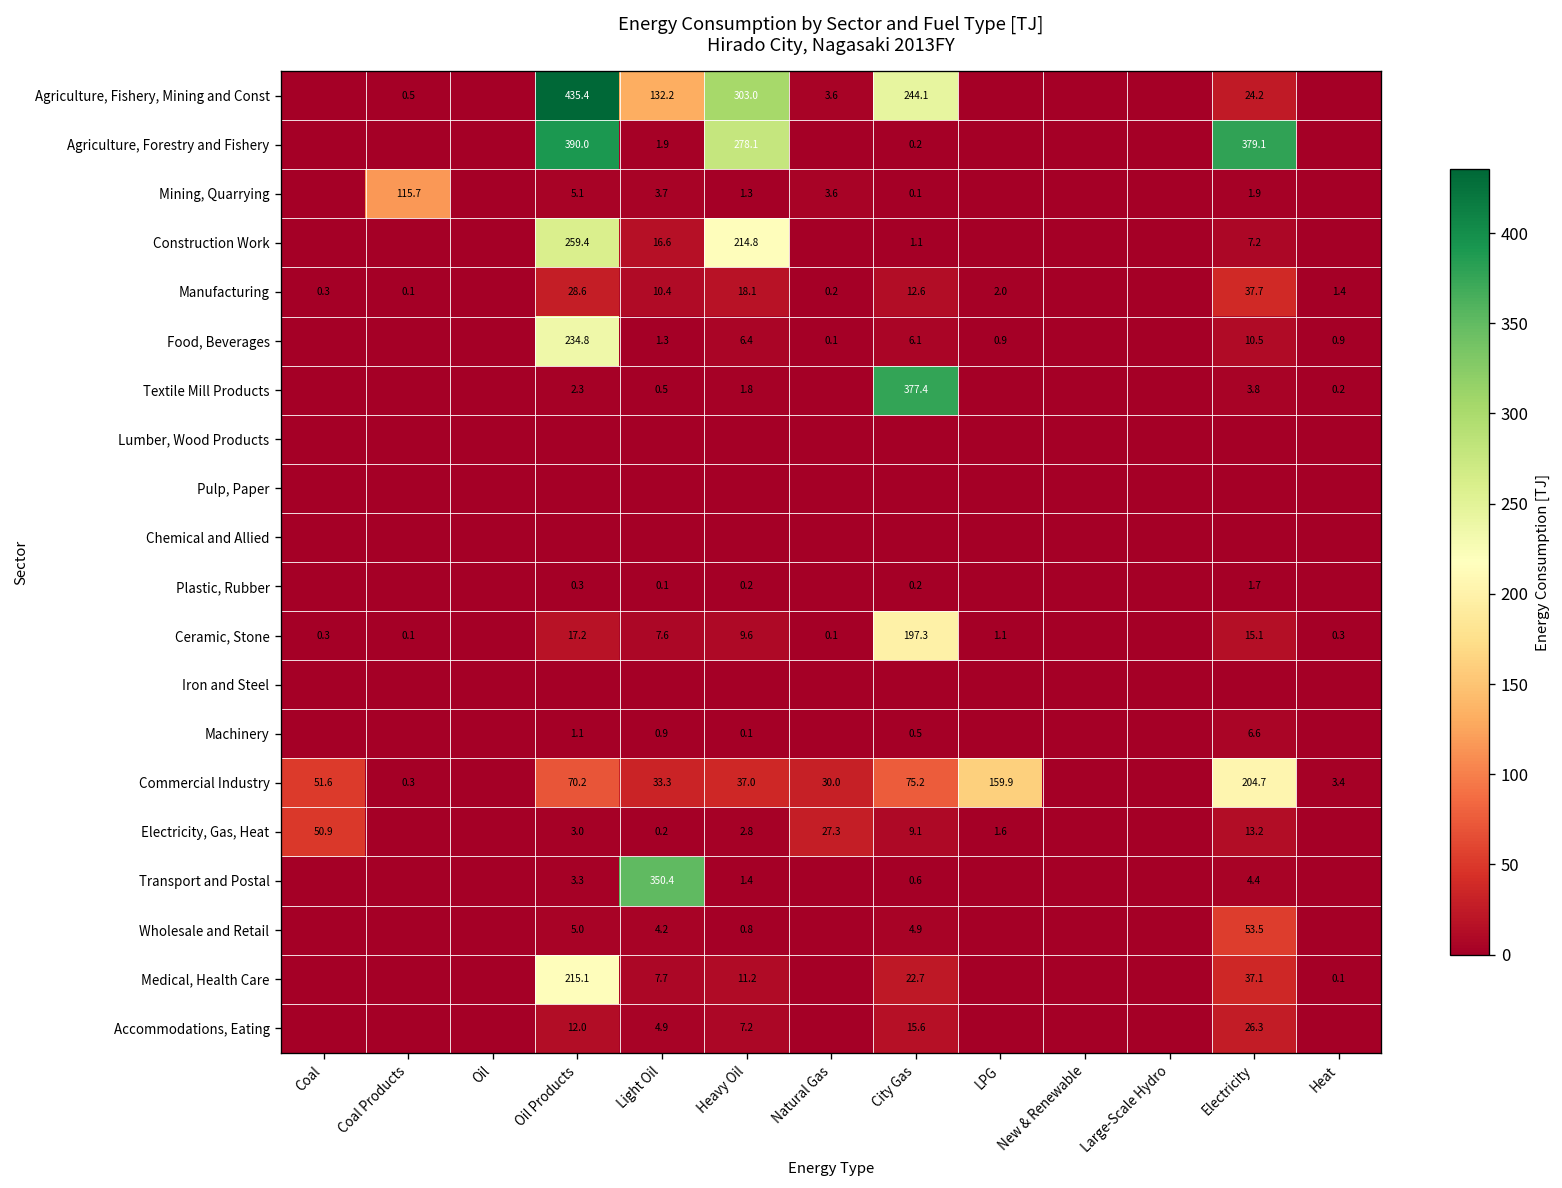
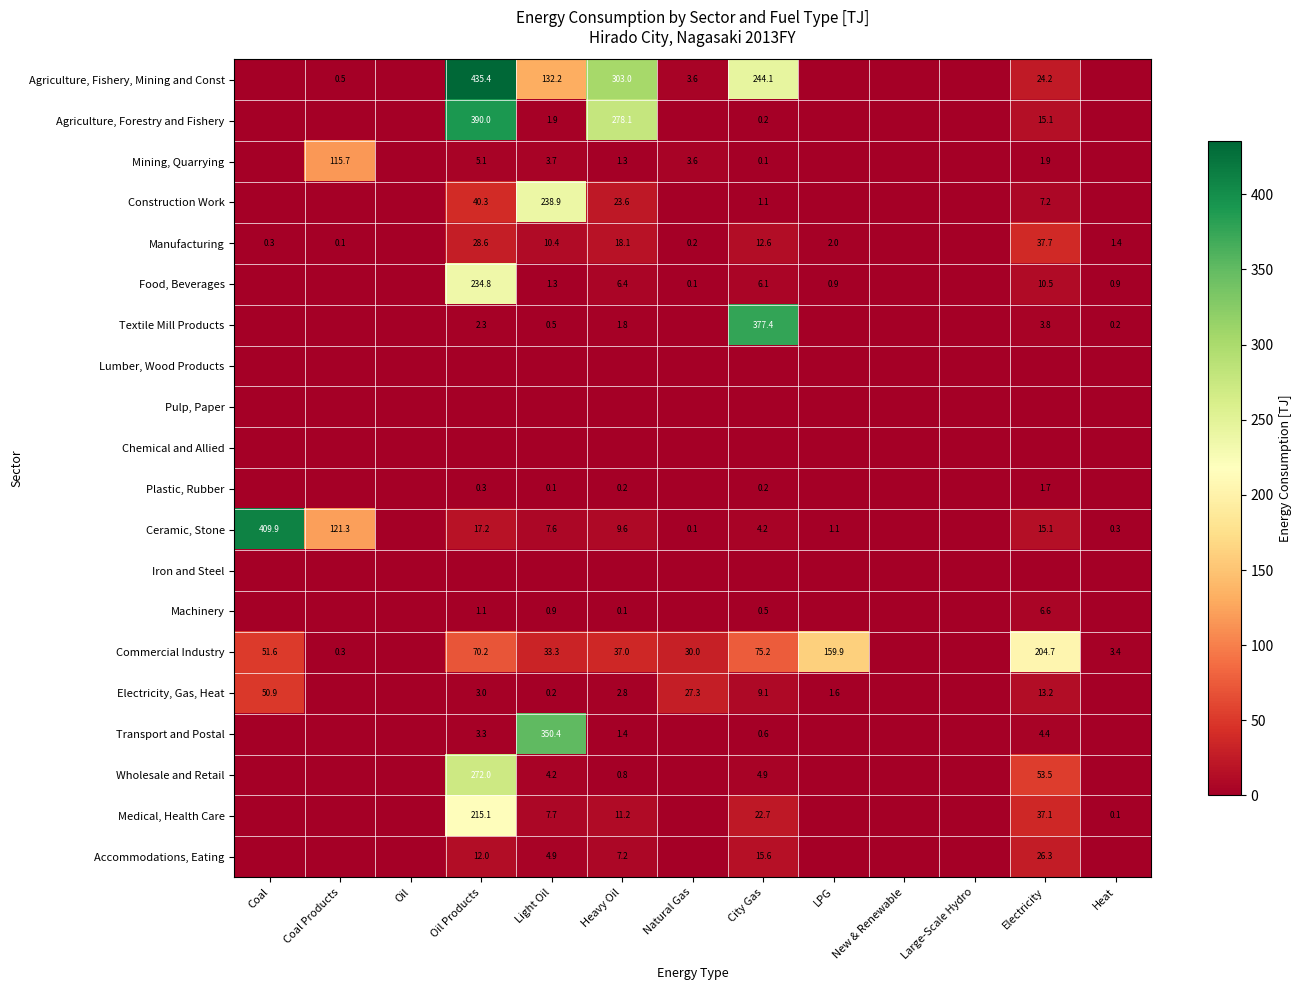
Agriculture, Forestry and Fishery, Electricity: 379.1 -> 15.1
Construction Work, Oil Products: 259.4 -> 40.3
Construction Work, Light Oil: 16.6 -> 238.9
Construction Work, Heavy Oil: 214.8 -> 23.6
Ceramic, Stone, Coal: 0.3 -> 409.9
Ceramic, Stone, Coal Products: 0.1 -> 121.3
Ceramic, Stone, City Gas: 197.3 -> 4.2
Wholesale and Retail, Oil Products: 5.0 -> 272.0
